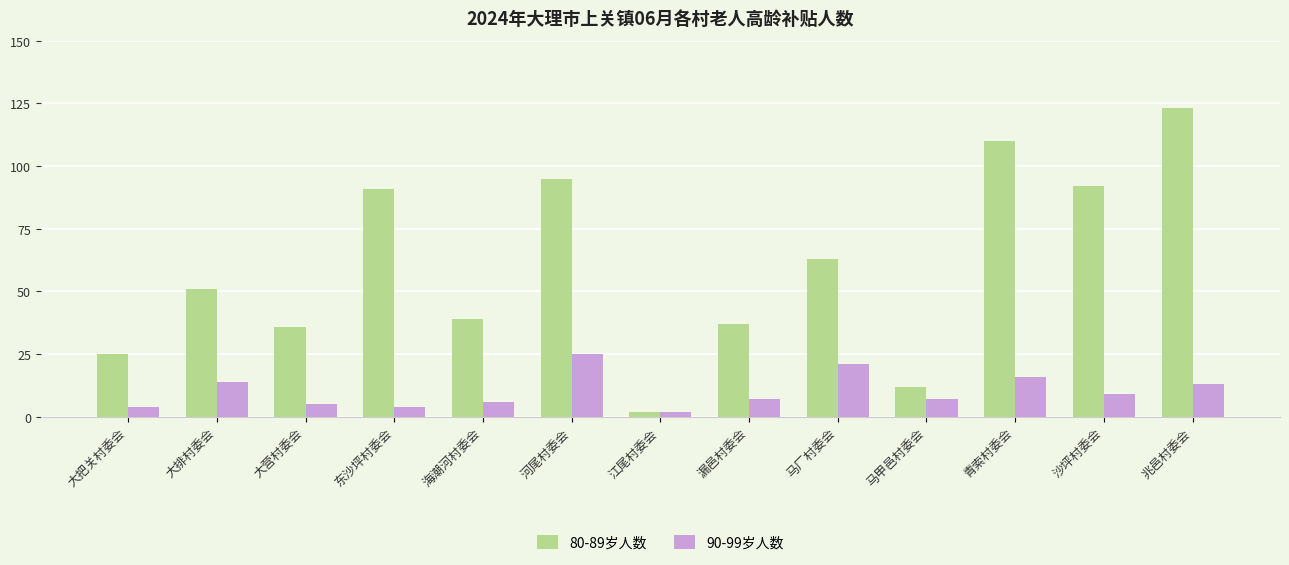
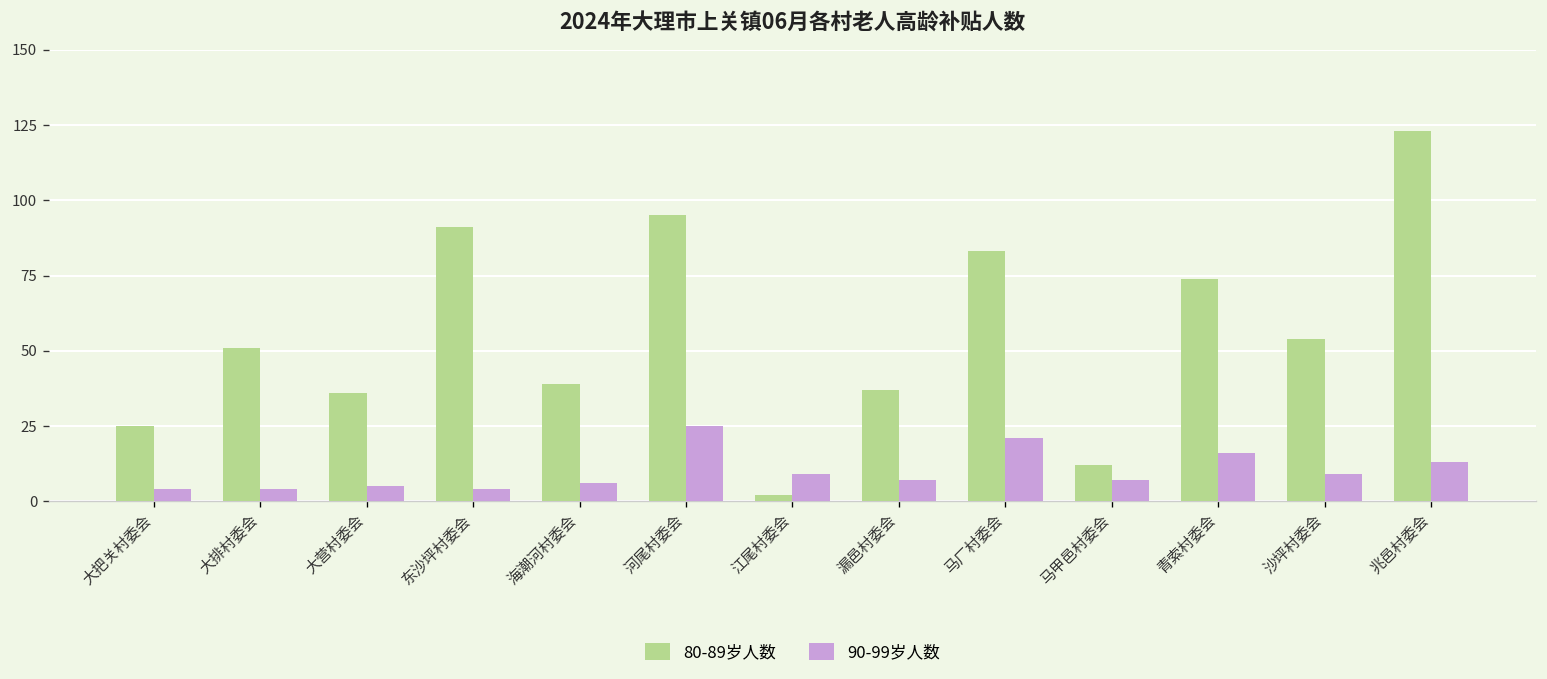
90-99岁人数, 大排村委会: 14 -> 4
90-99岁人数, 江尾村委会: 2 -> 9
80-89岁人数, 马厂村委会: 63 -> 83
80-89岁人数, 青索村委会: 110 -> 74
80-89岁人数, 沙坪村委会: 92 -> 54
